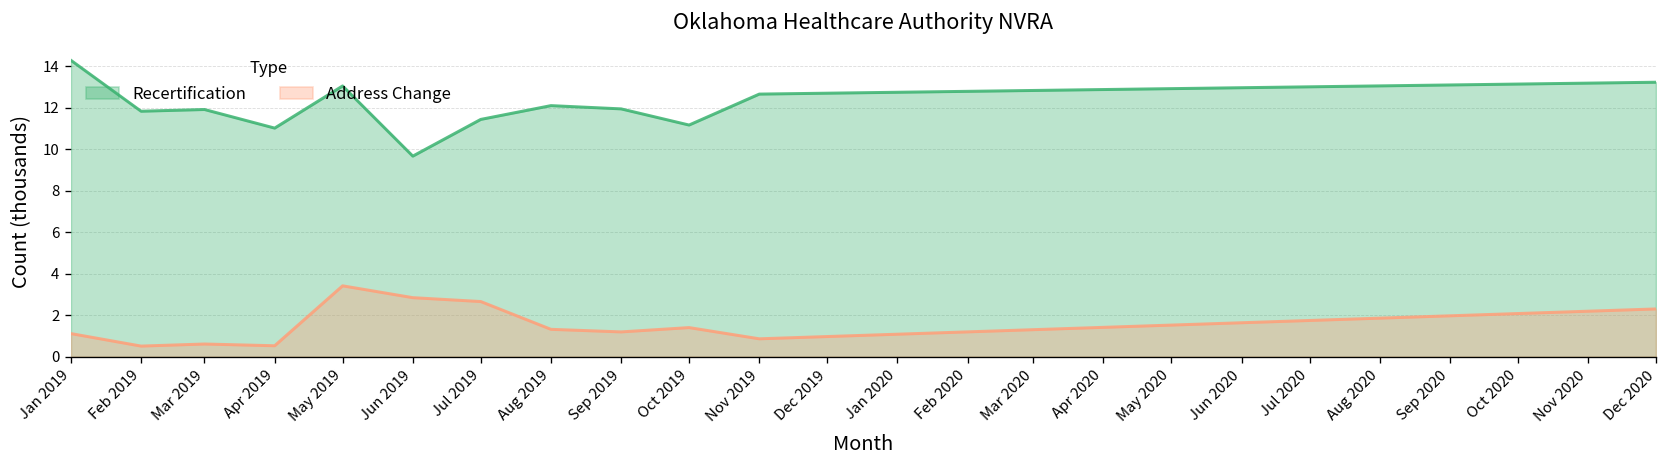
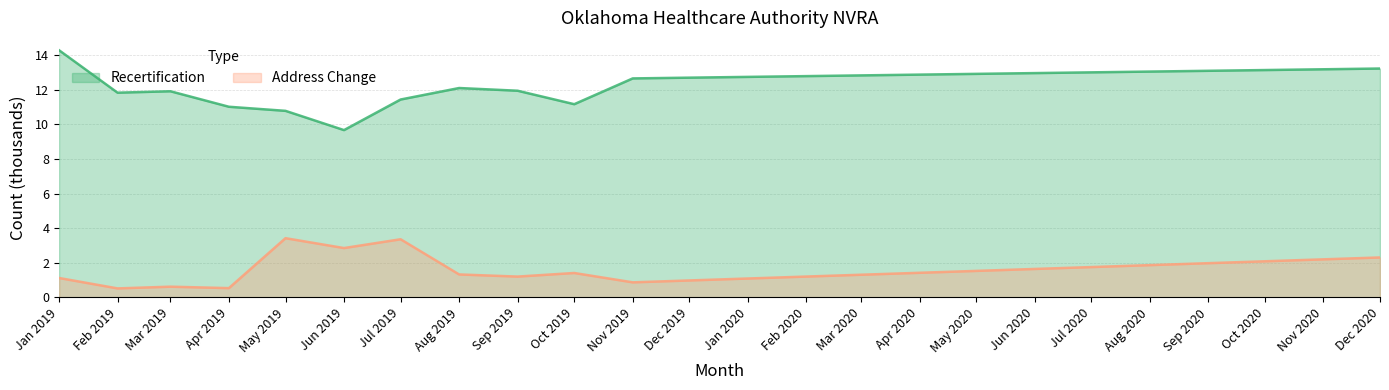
Recertification, May 2019: 13.1 -> 10.8
Address Change, Jul 2019: 2.7 -> 3.4
